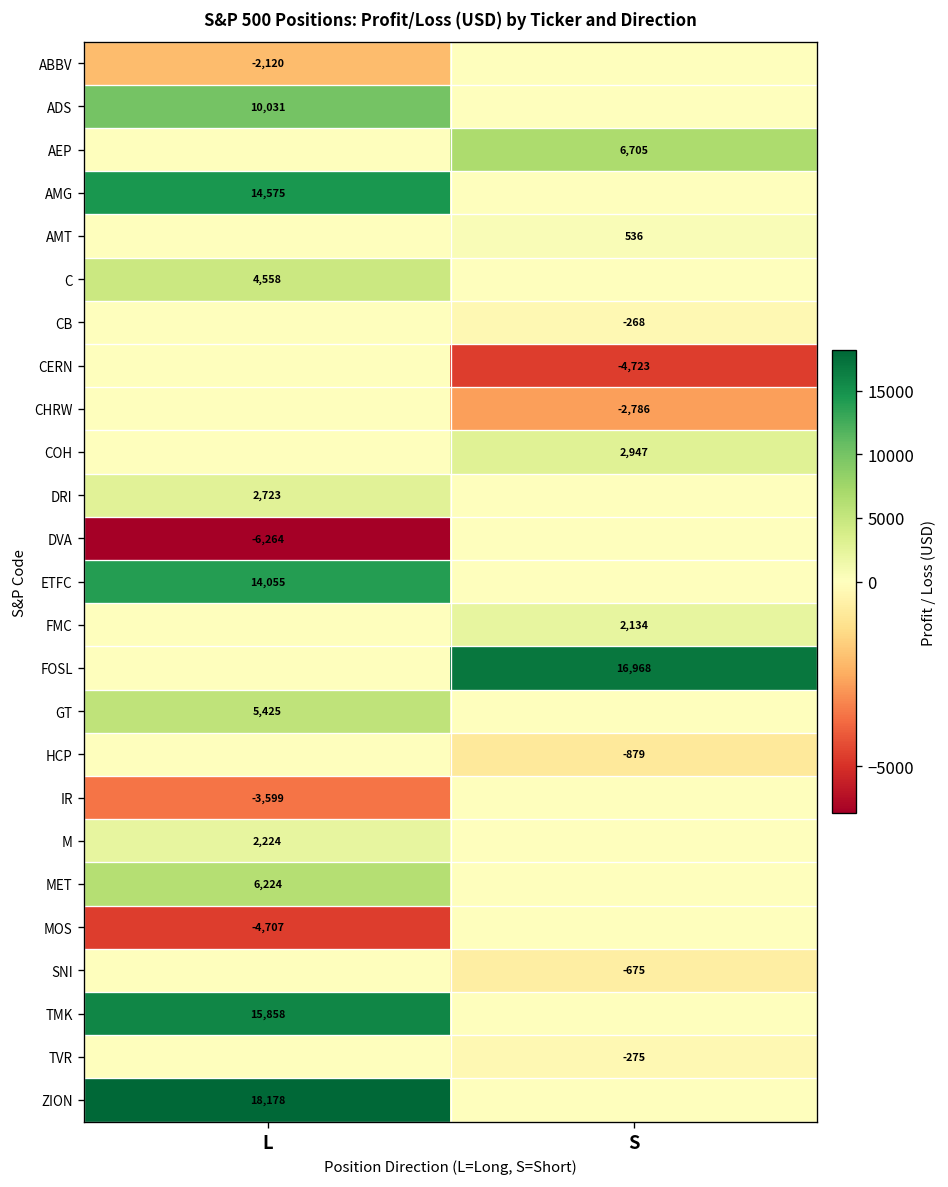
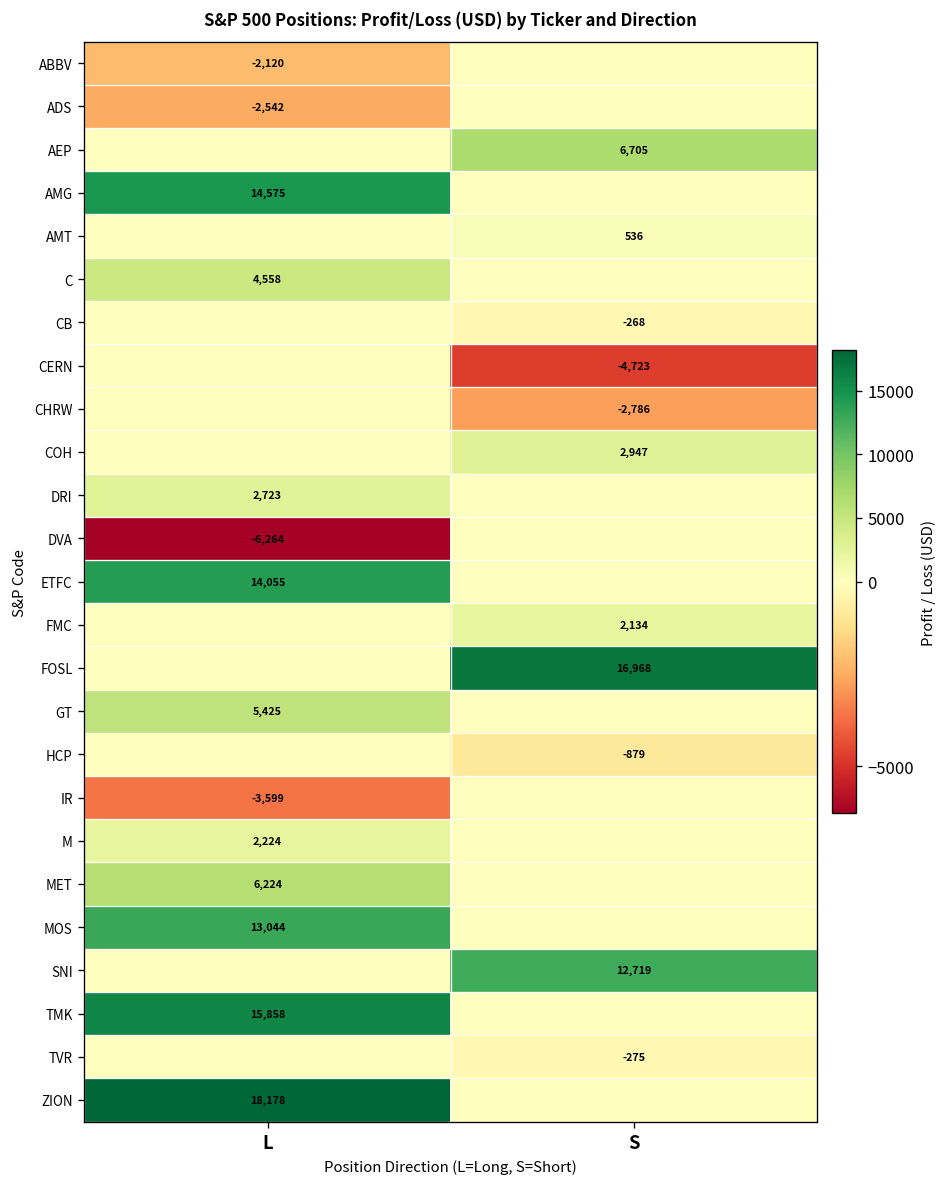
ADS, L: 10,031 -> -2,542
MOS, L: -4,707 -> 13,044
SNI, S: -675 -> 12,719
